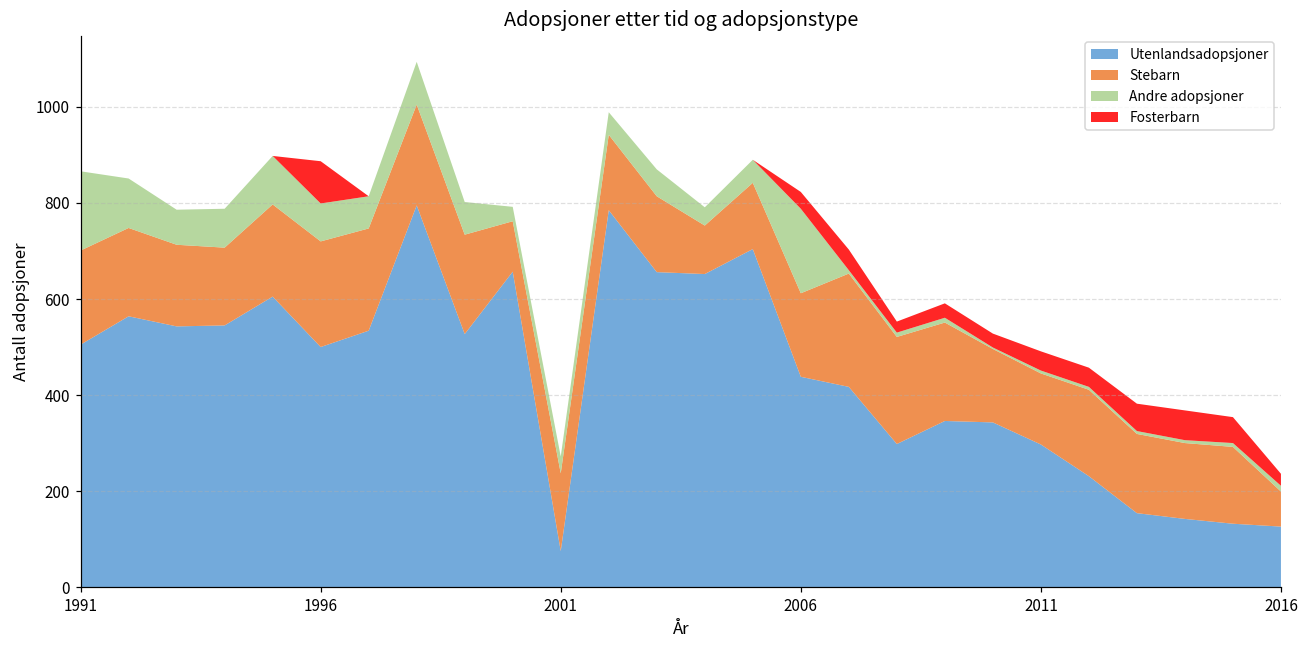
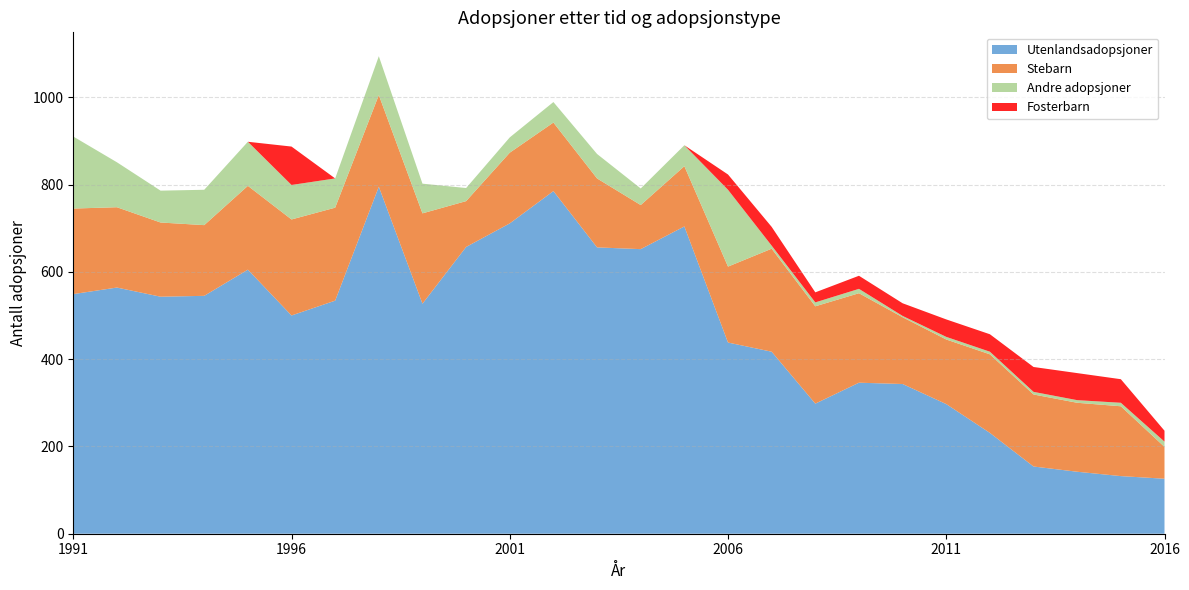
Utenlandsadopsjoner, 1991: 510 -> 550
Utenlandsadopsjoner, 2001: 80 -> 710
